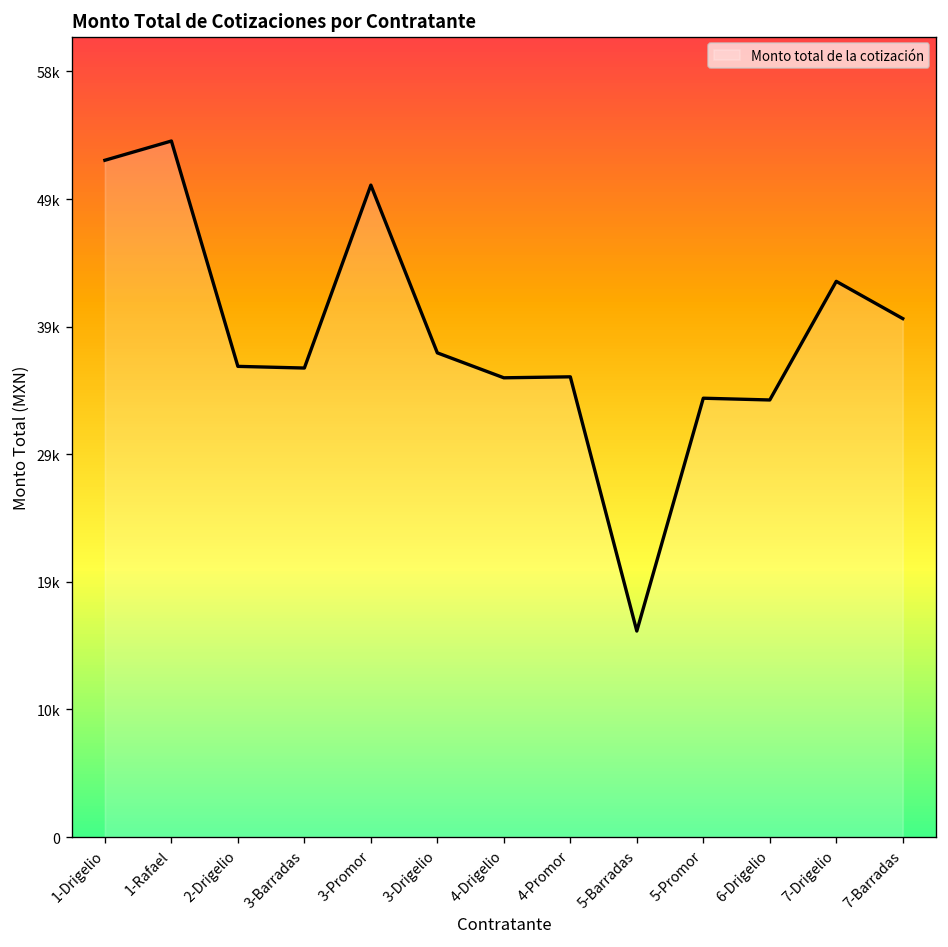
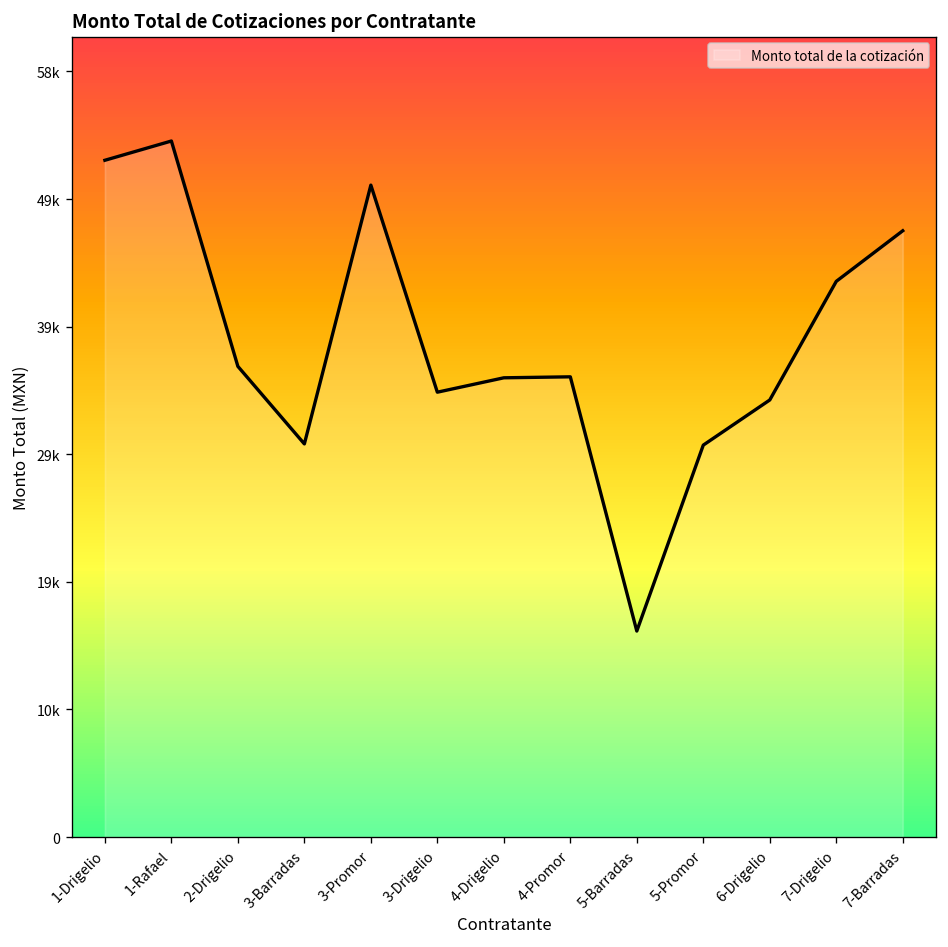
3-Barradas: 35700 -> 30000
3-Drigelio: 36900 -> 33900
5-Promor: 33400 -> 29900
7-Barradas: 39500 -> 46200
